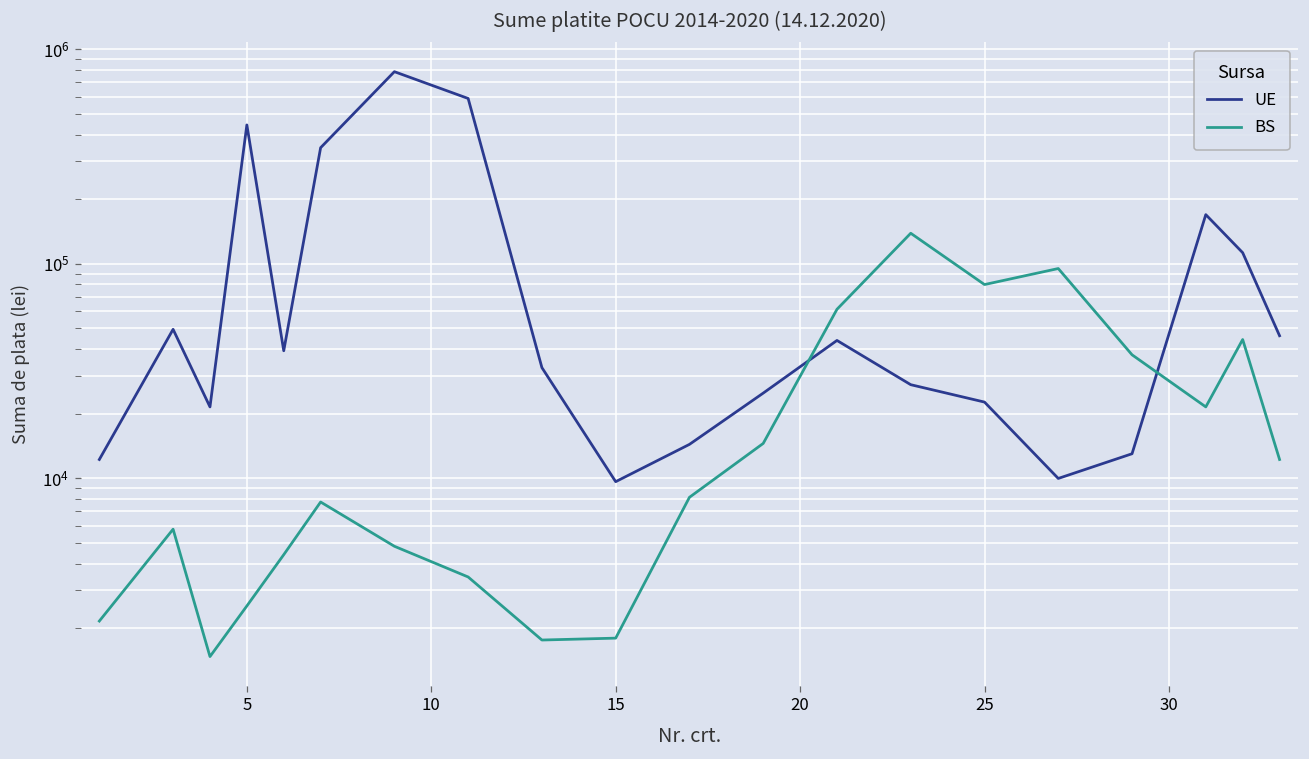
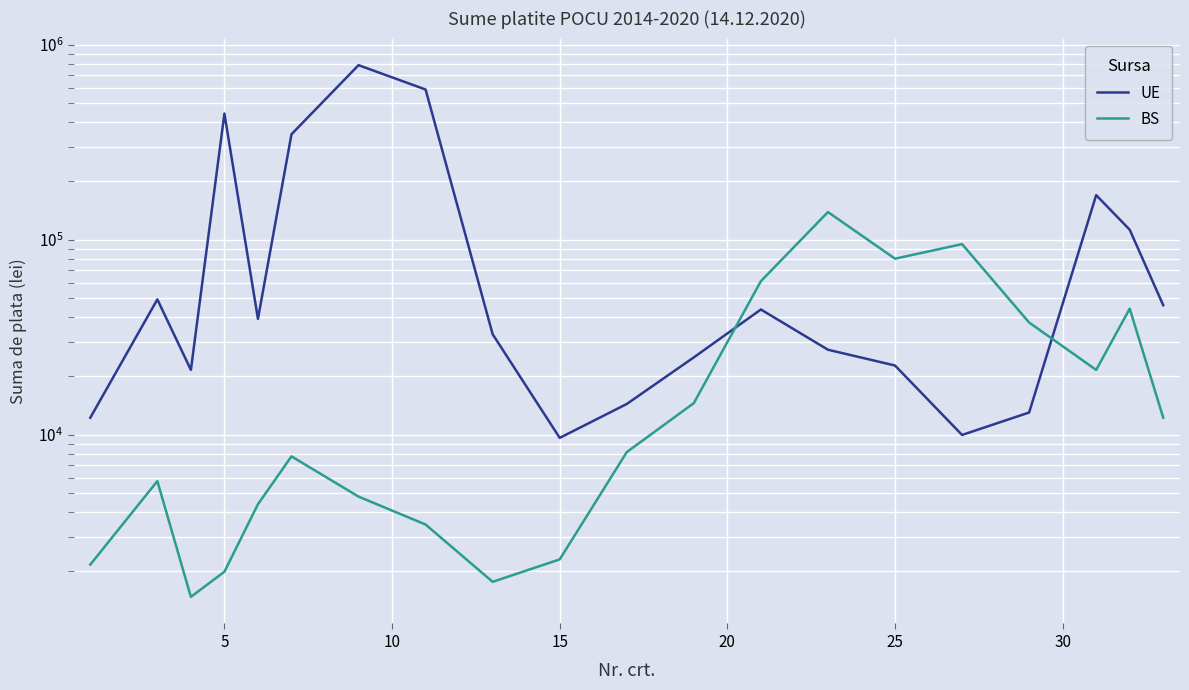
BS, 5: 2500 -> 2000
BS, 15: 1800 -> 2300
